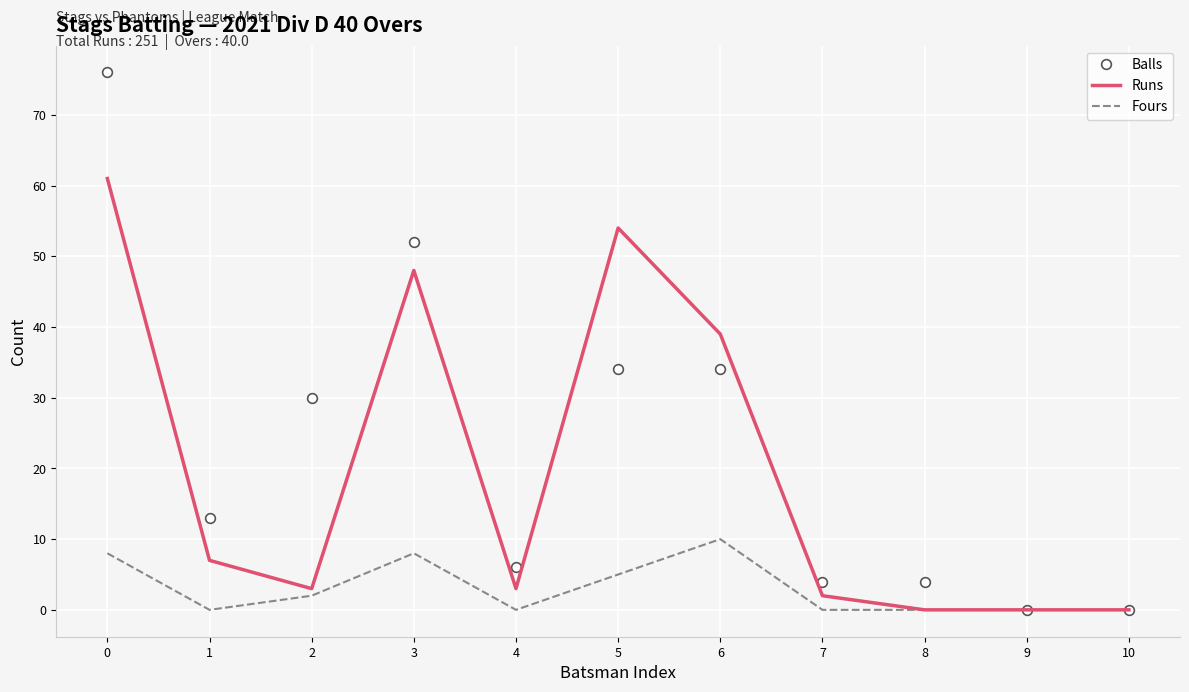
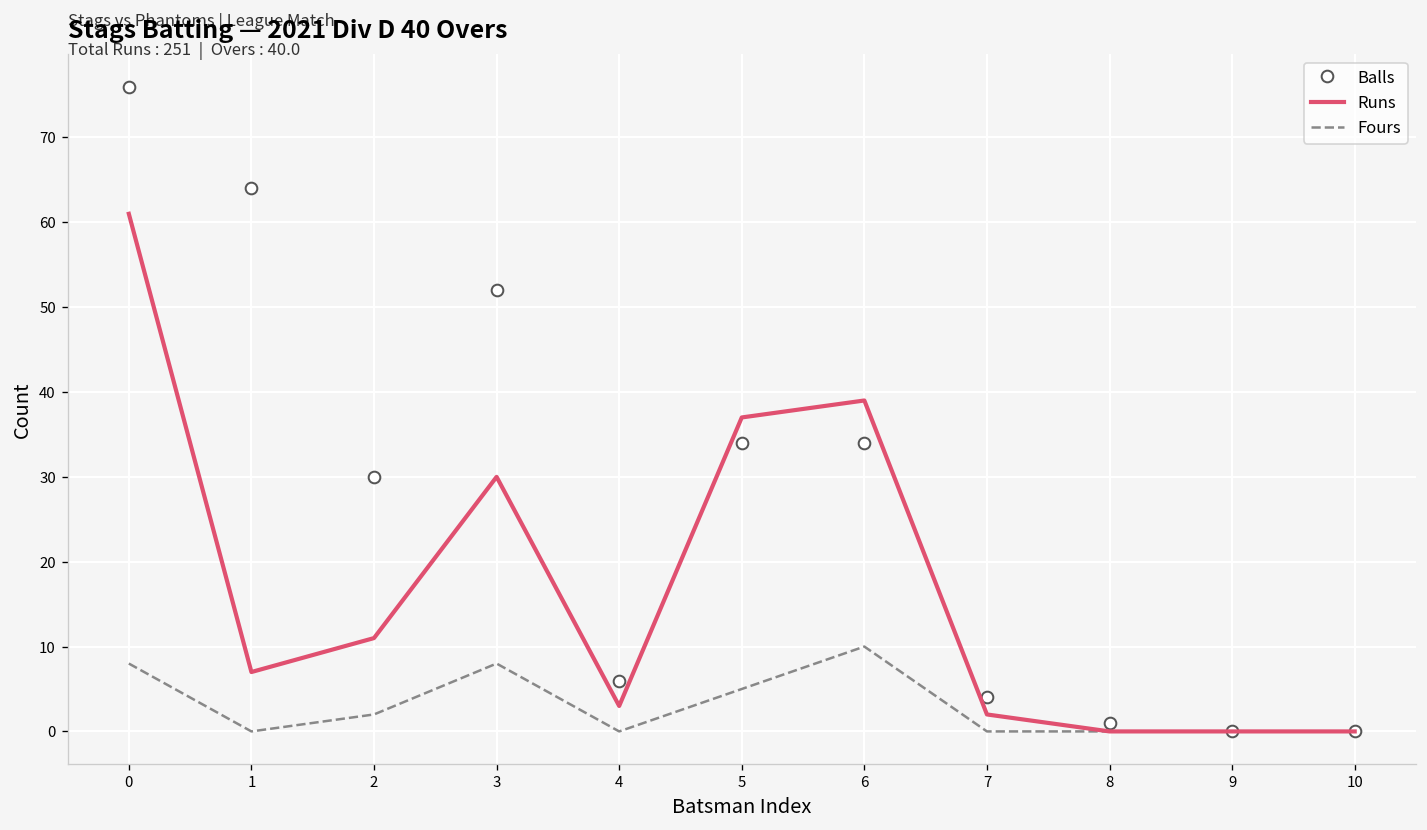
Balls, 1: 13 -> 64
Runs, 2: 3 -> 11
Runs, 3: 48 -> 30
Runs, 5: 54 -> 37
Balls, 8: 4 -> 1
